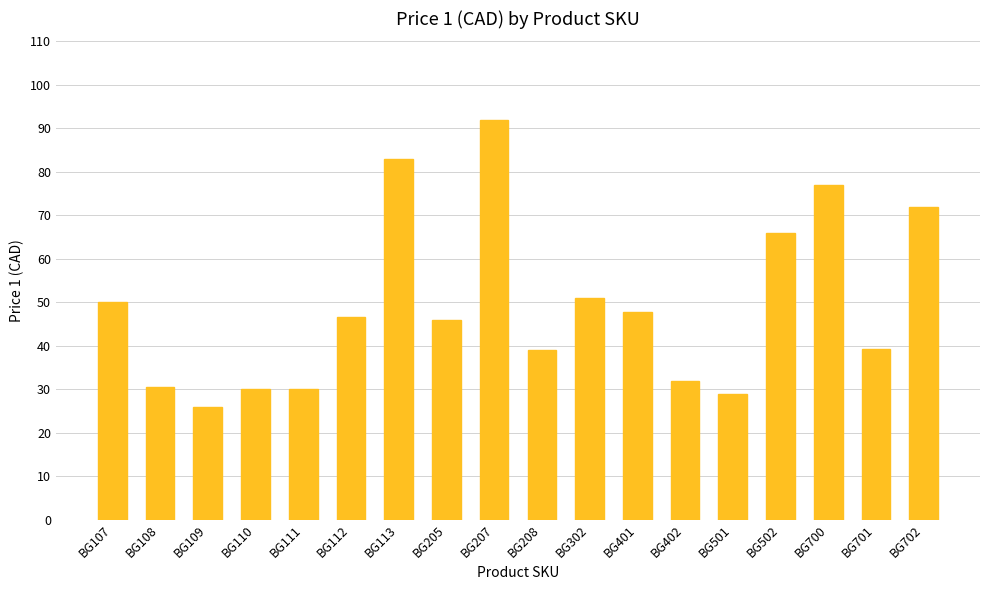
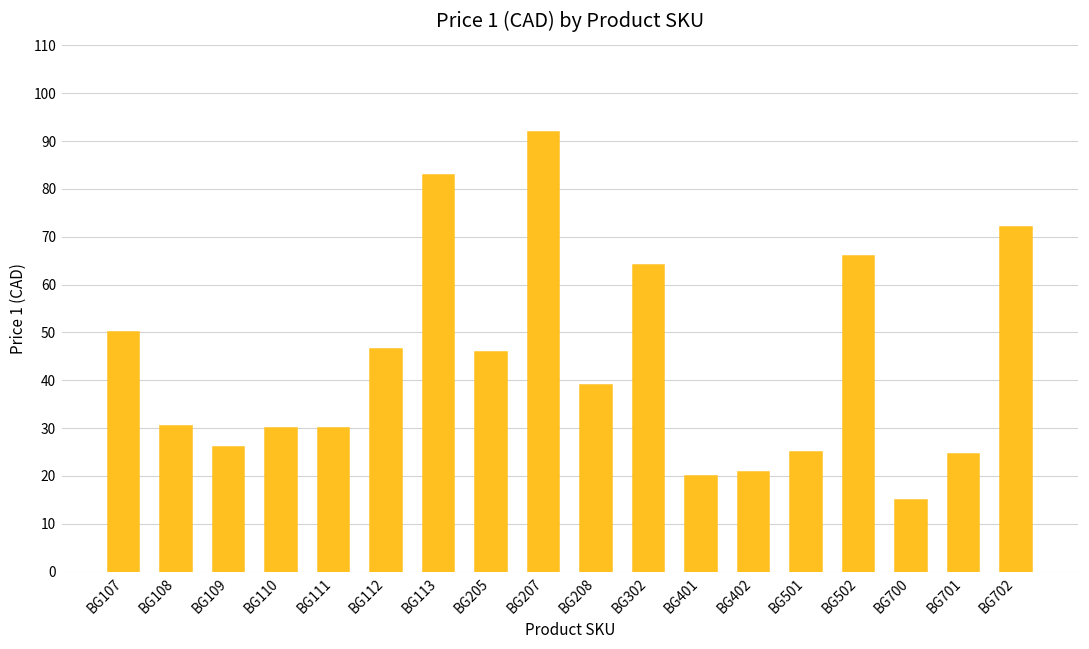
BG302: 51 -> 64
BG401: 48 -> 20
BG402: 32 -> 21
BG501: 29 -> 25
BG700: 77 -> 15
BG701: 39 -> 25
